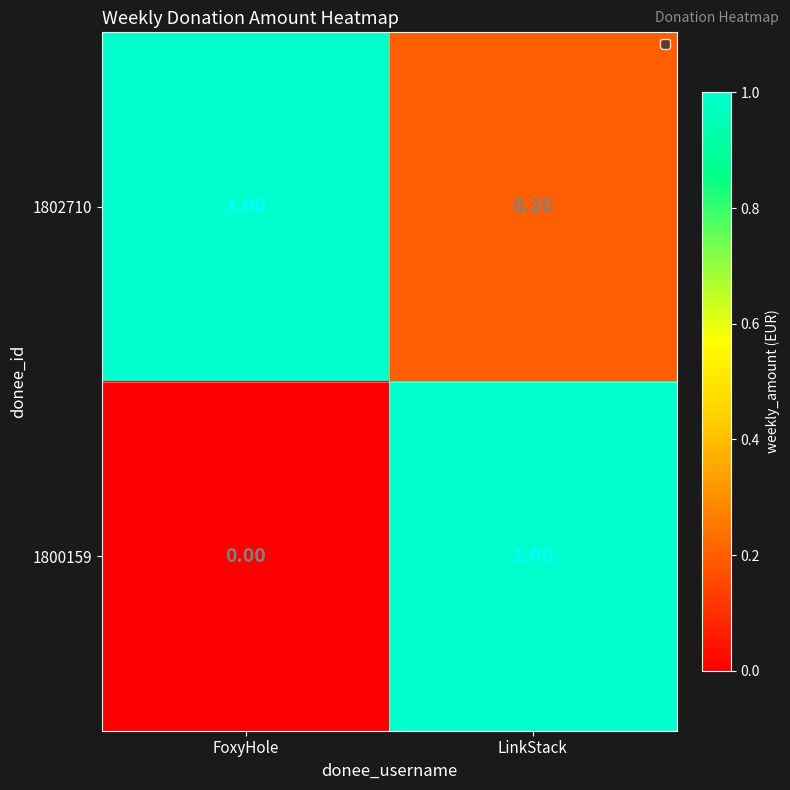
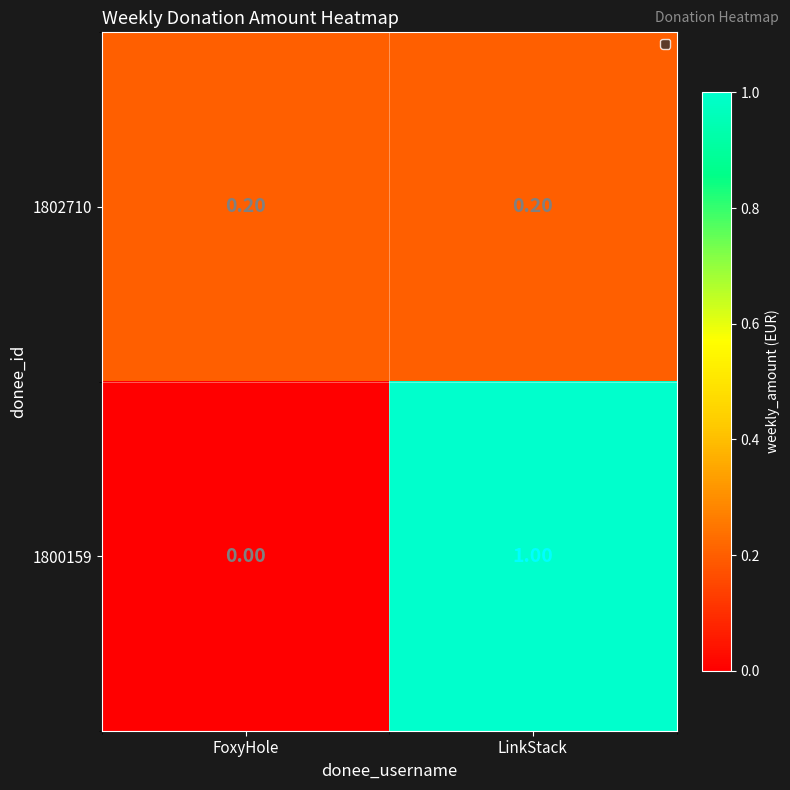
1802710, FoxyHole: 1.00 -> 0.20
